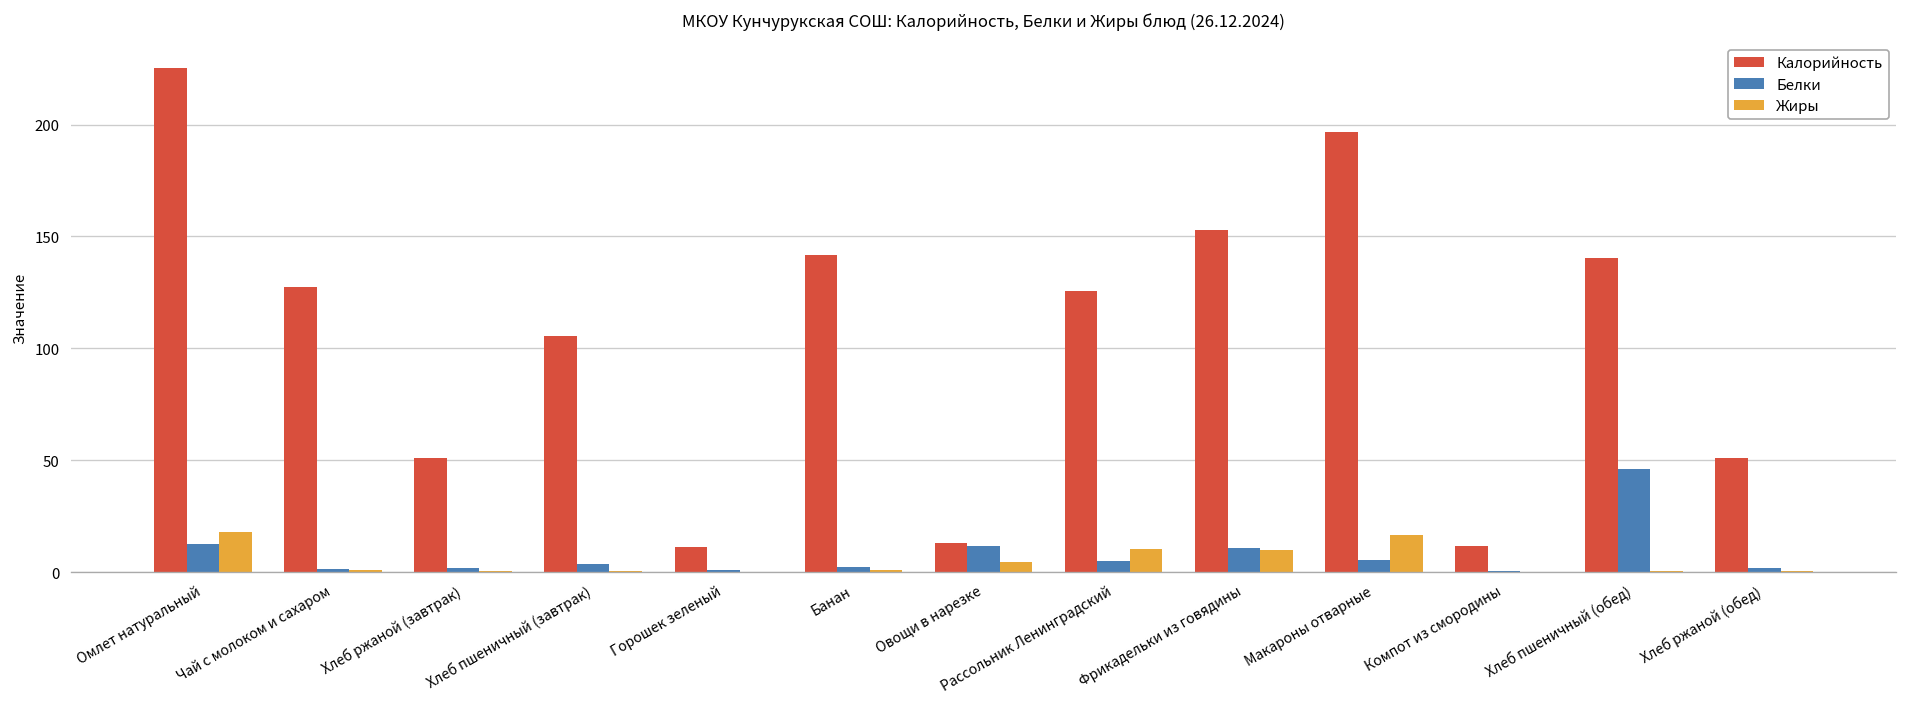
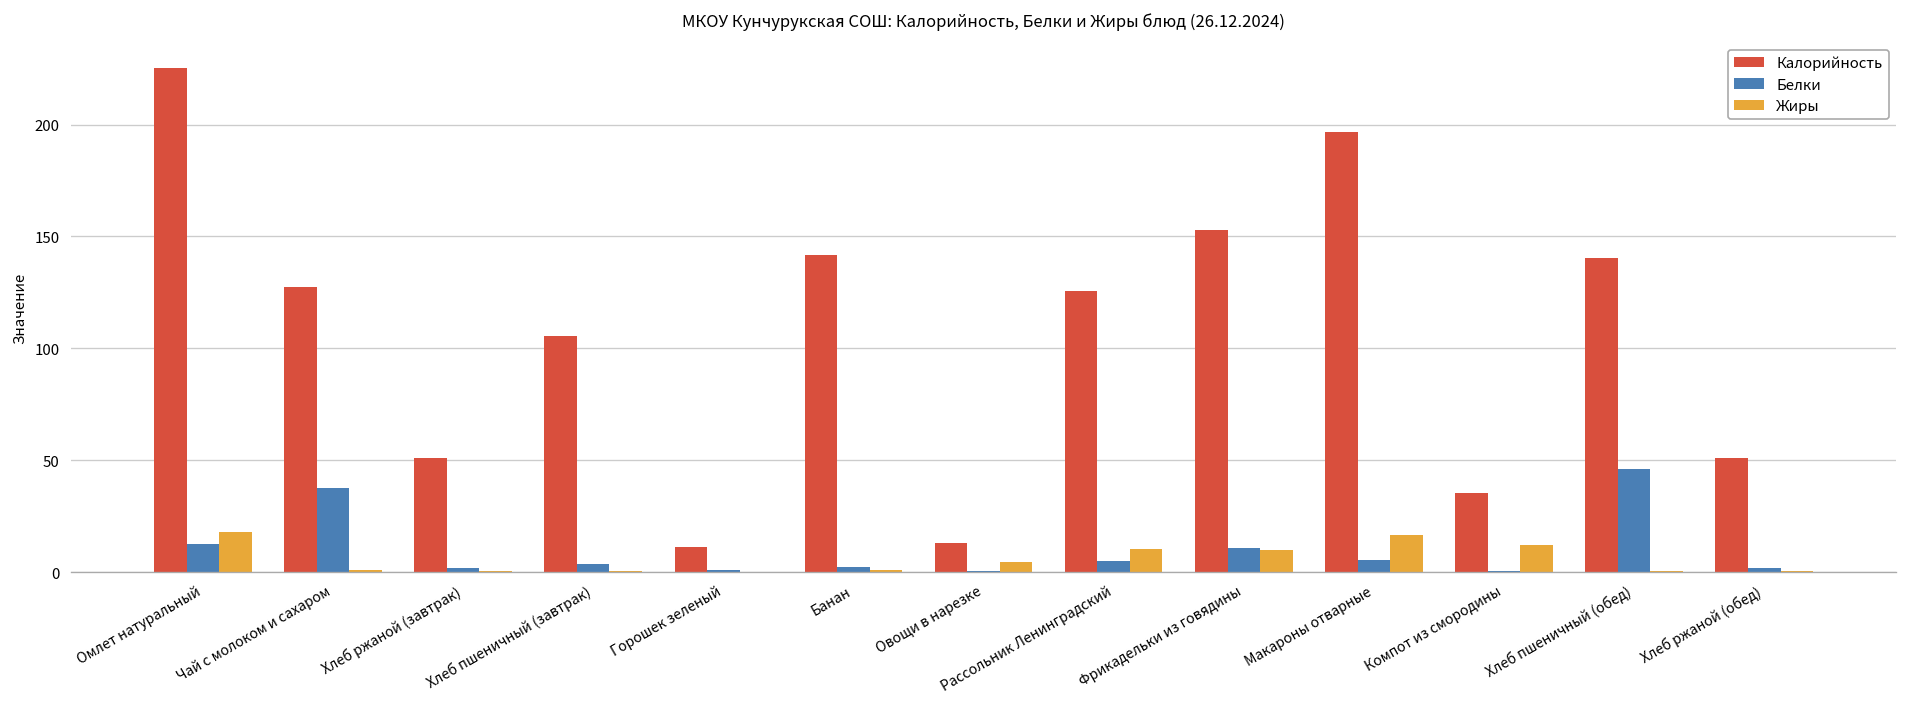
Белки, Чай с молоком и сахаром: 2 -> 38
Белки, Овощи в нарезке: 12 -> 1
Калорийность, Компот из смородины: 12 -> 36
Жиры, Компот из смородины: 0 -> 12
